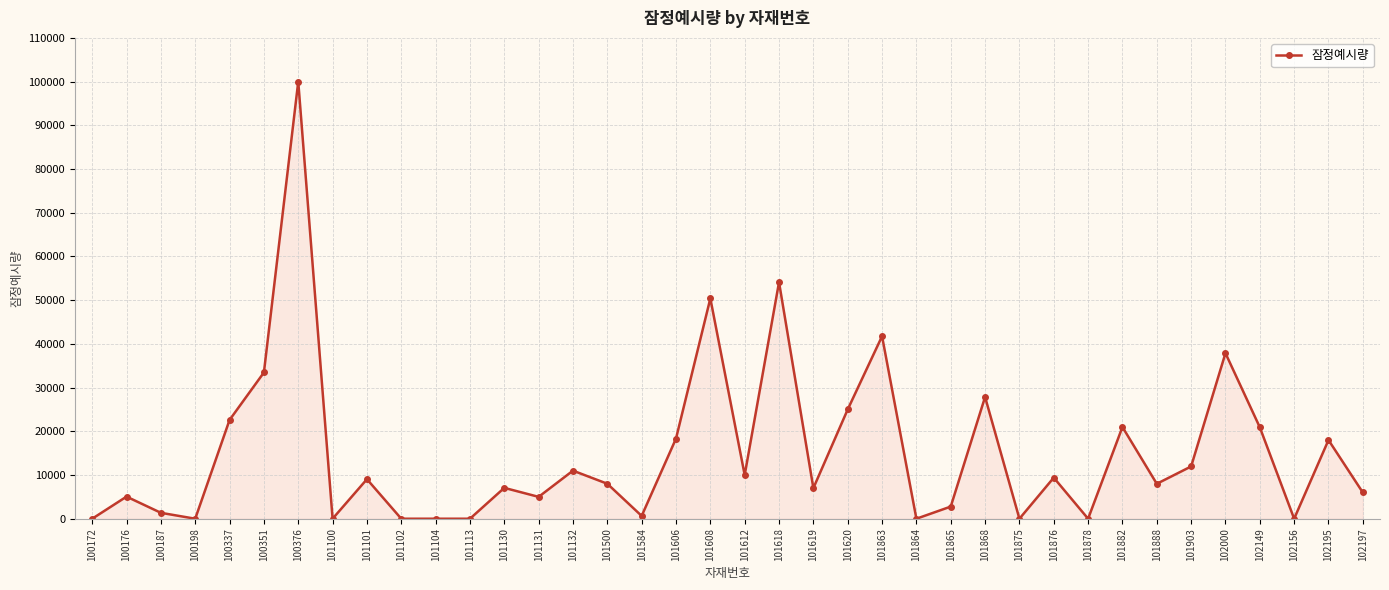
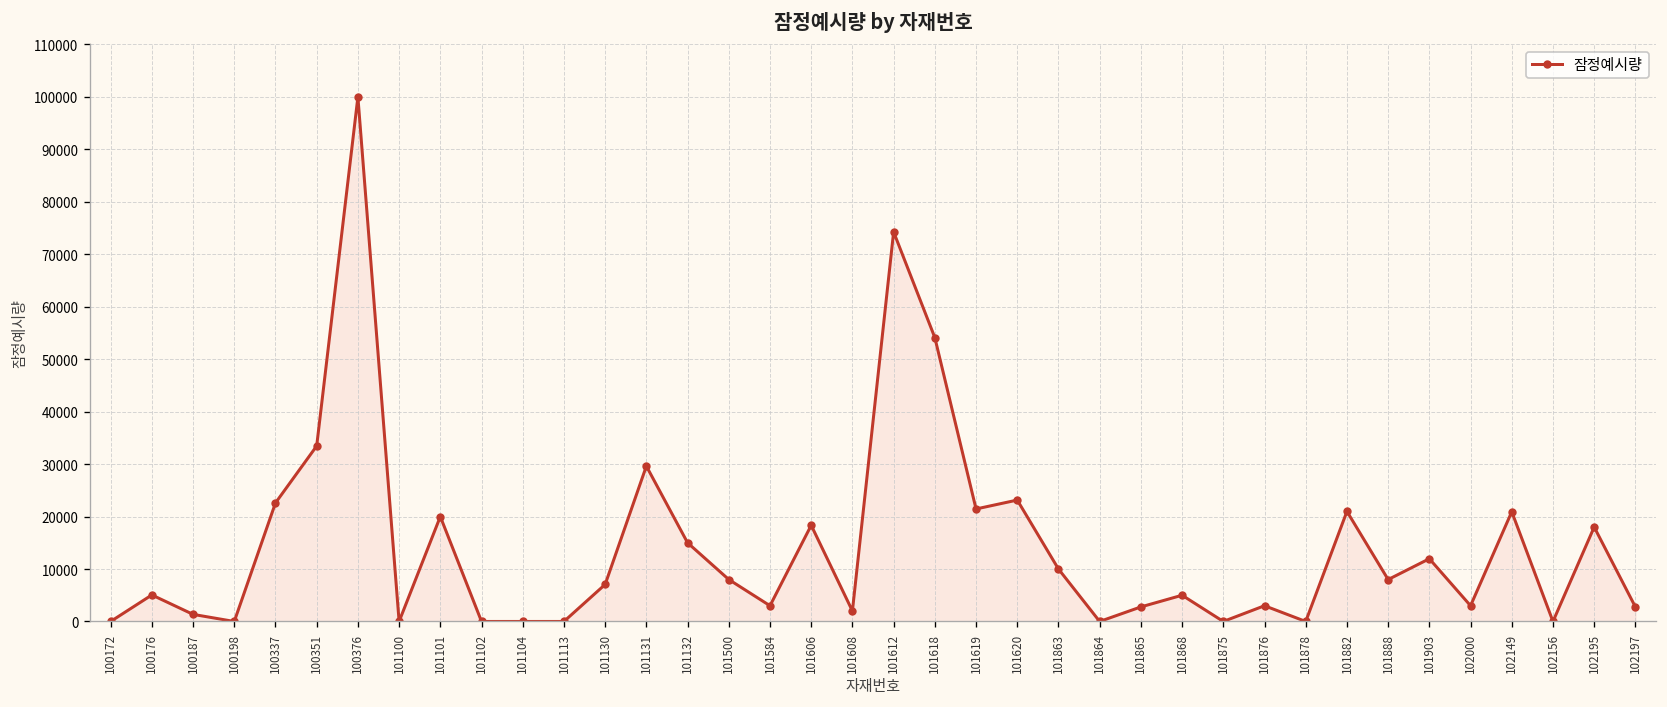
101101: 9000 -> 20000
101131: 5000 -> 30000
101132: 11000 -> 15000
101584: 1000 -> 3000
101608: 50000 -> 2000
101612: 10000 -> 74000
101619: 7000 -> 21000
101620: 25000 -> 23000
101863: 42000 -> 10000
101868: 28000 -> 5000
101876: 9000 -> 3000
102000: 38000 -> 3000
102197: 6000 -> 3000
